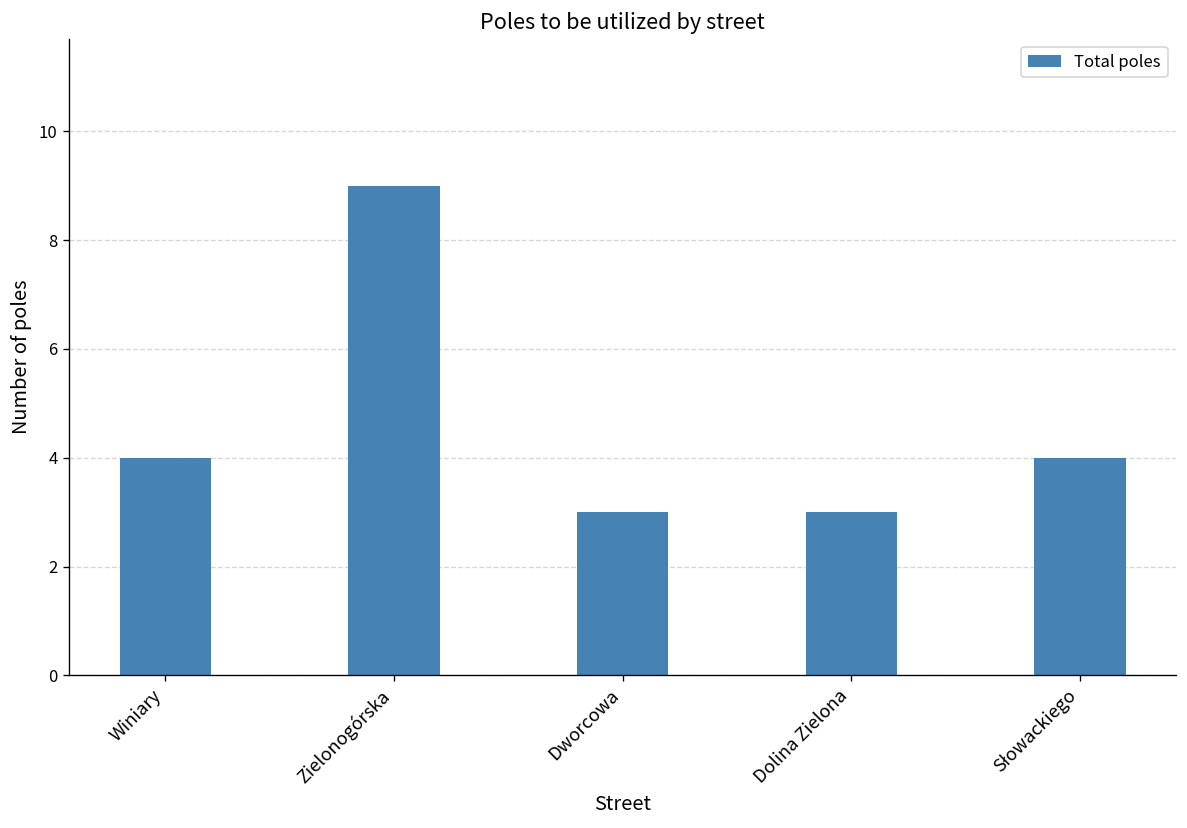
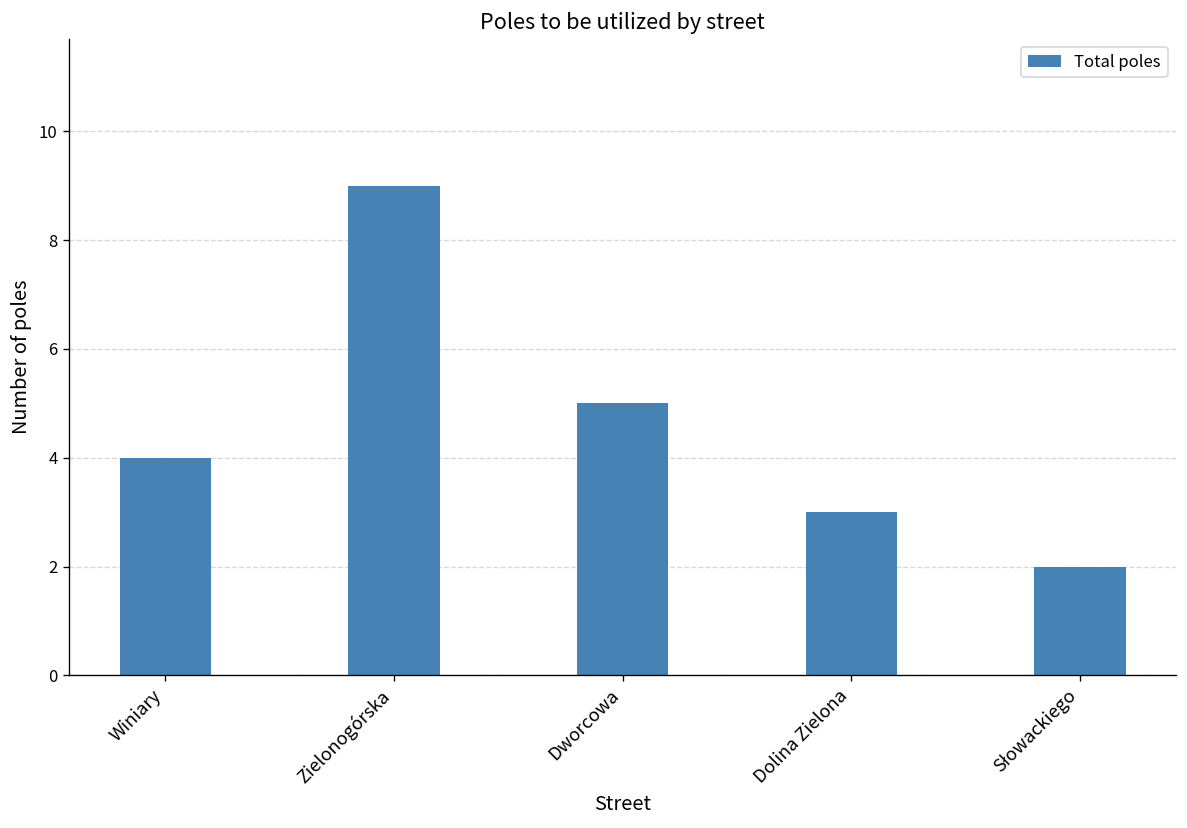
Dworcowa: 3 -> 5
Słowackiego: 4 -> 2
